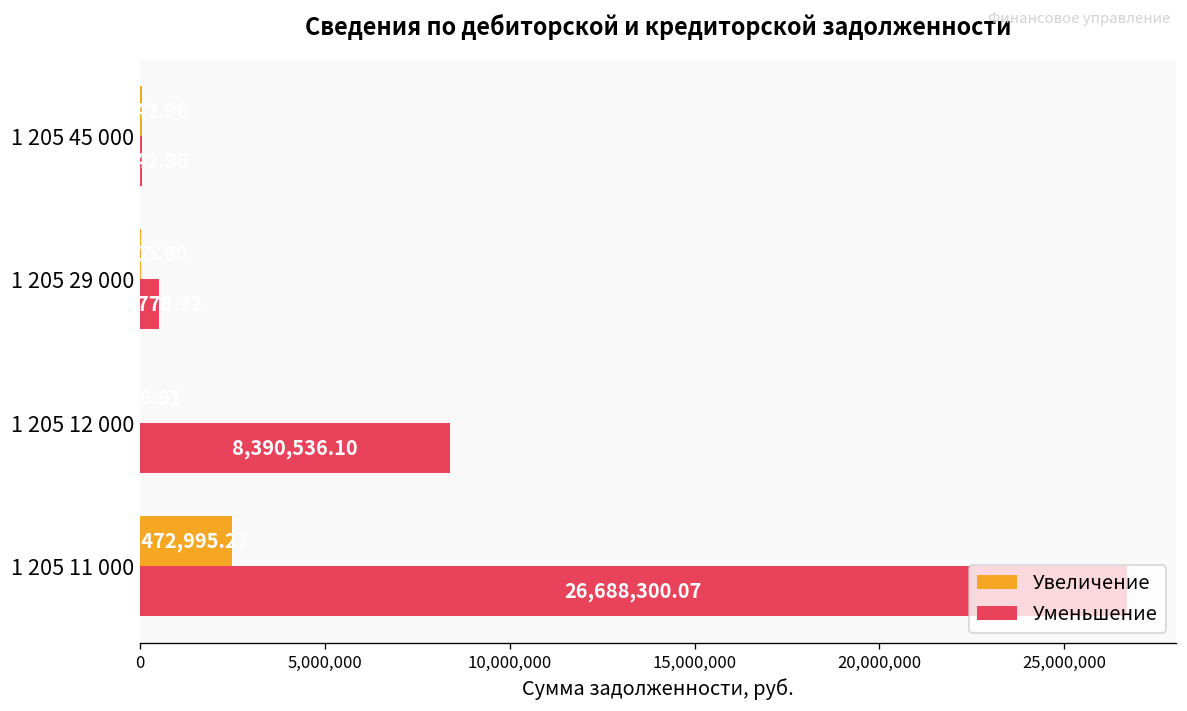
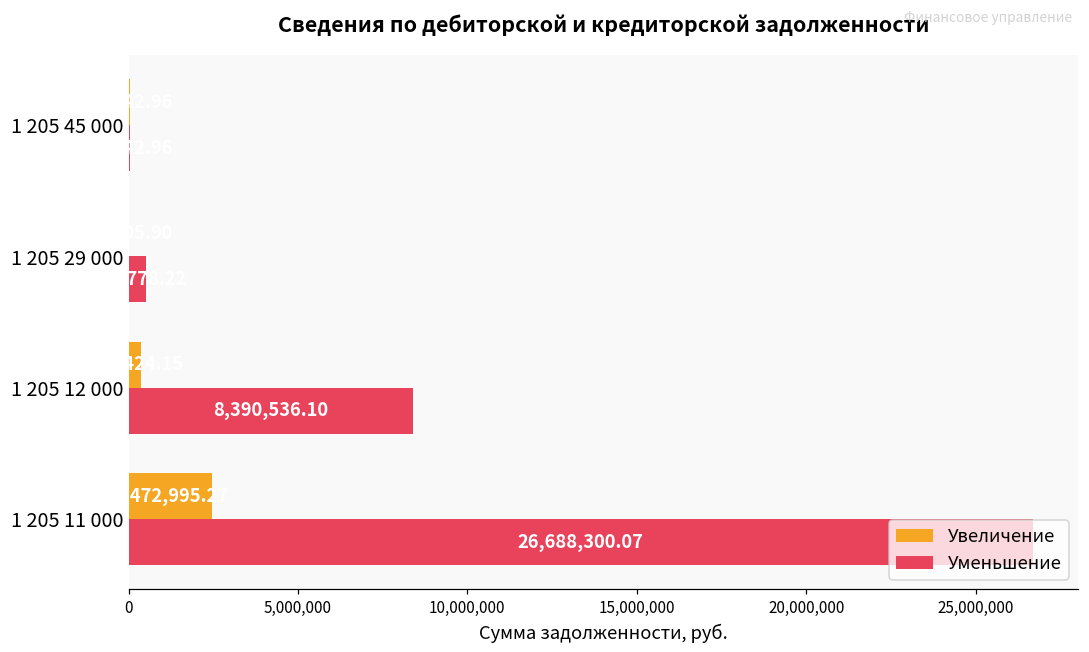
Увеличение, 1 205 12 000: 0 -> 400,000
